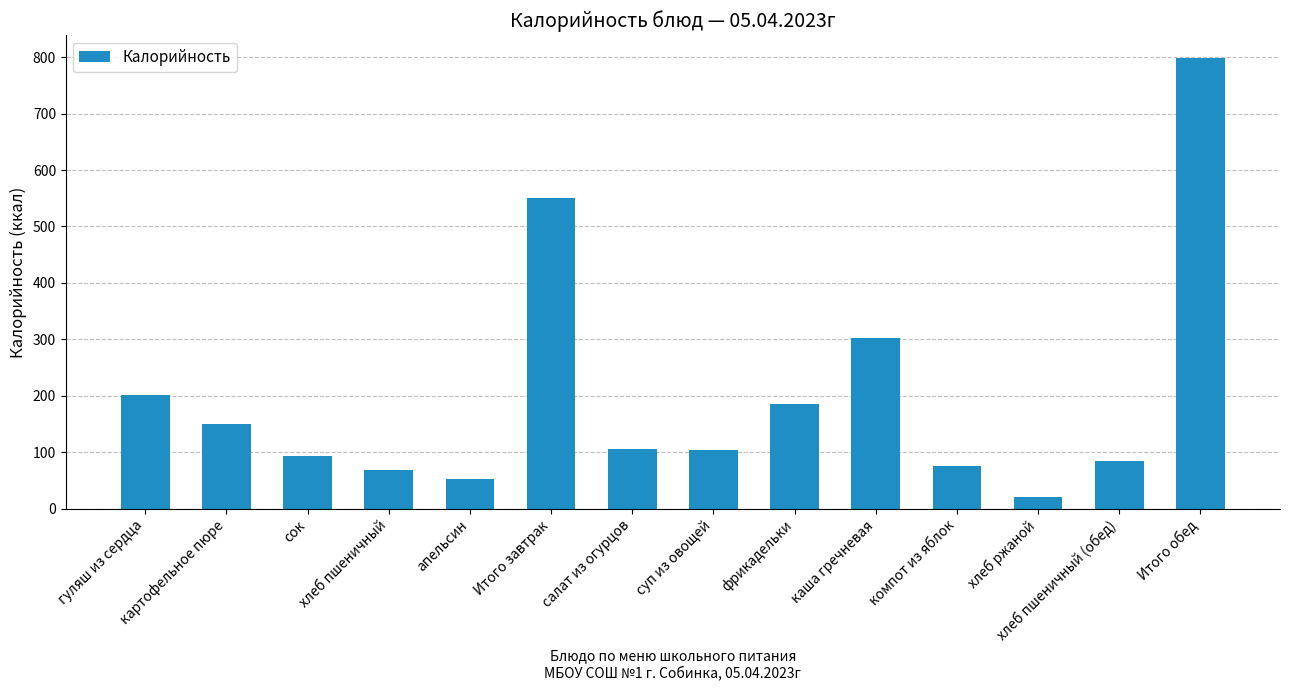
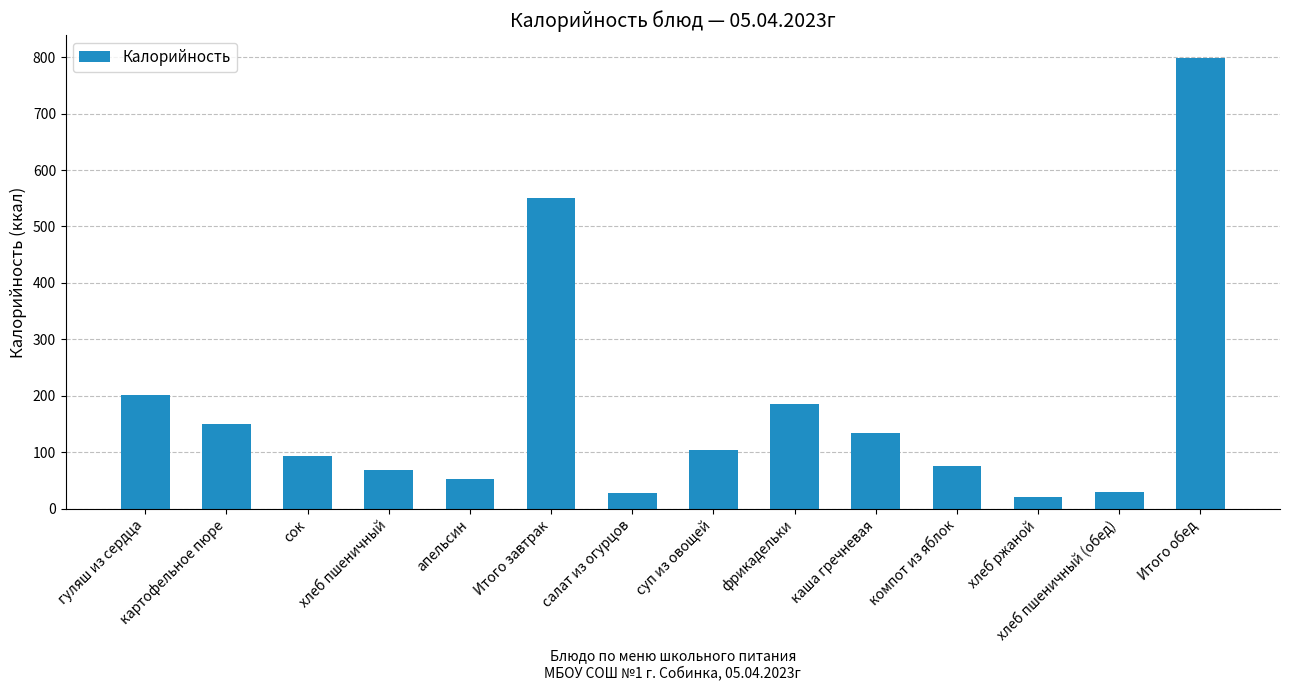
салат из огурцов: 110 -> 30
каша гречневая: 300 -> 140
хлеб пшеничный (обед): 80 -> 30
